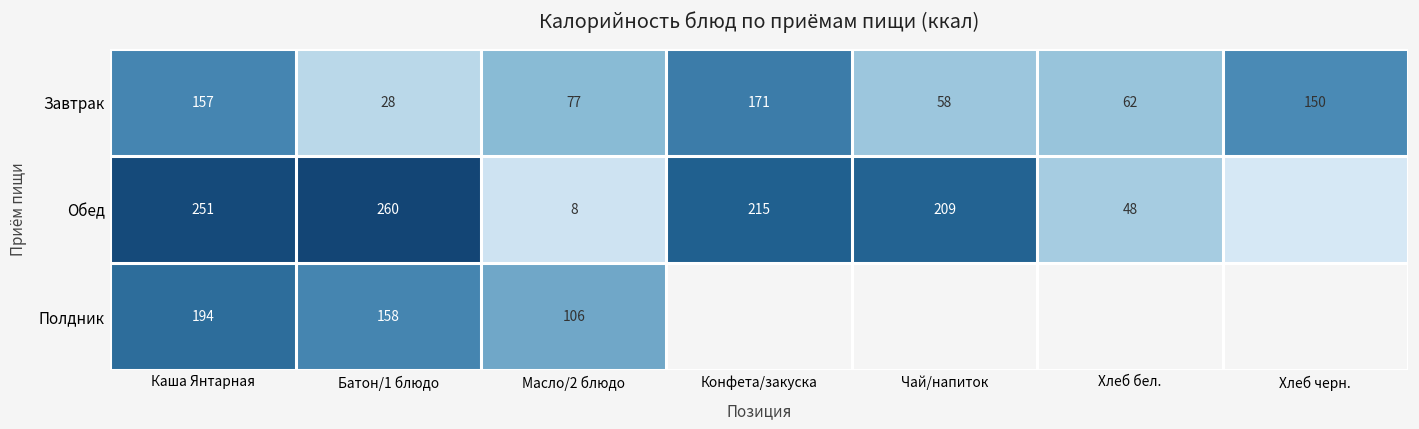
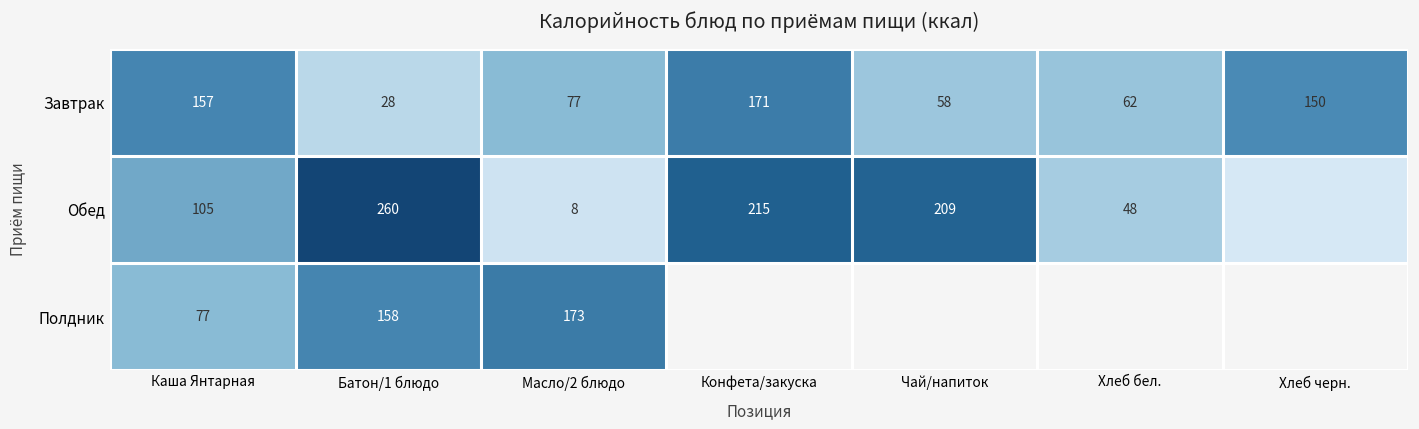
Обед, Каша Янтарная: 251 -> 105
Полдник, Каша Янтарная: 194 -> 77
Полдник, Масло/2 блюдо: 106 -> 173
